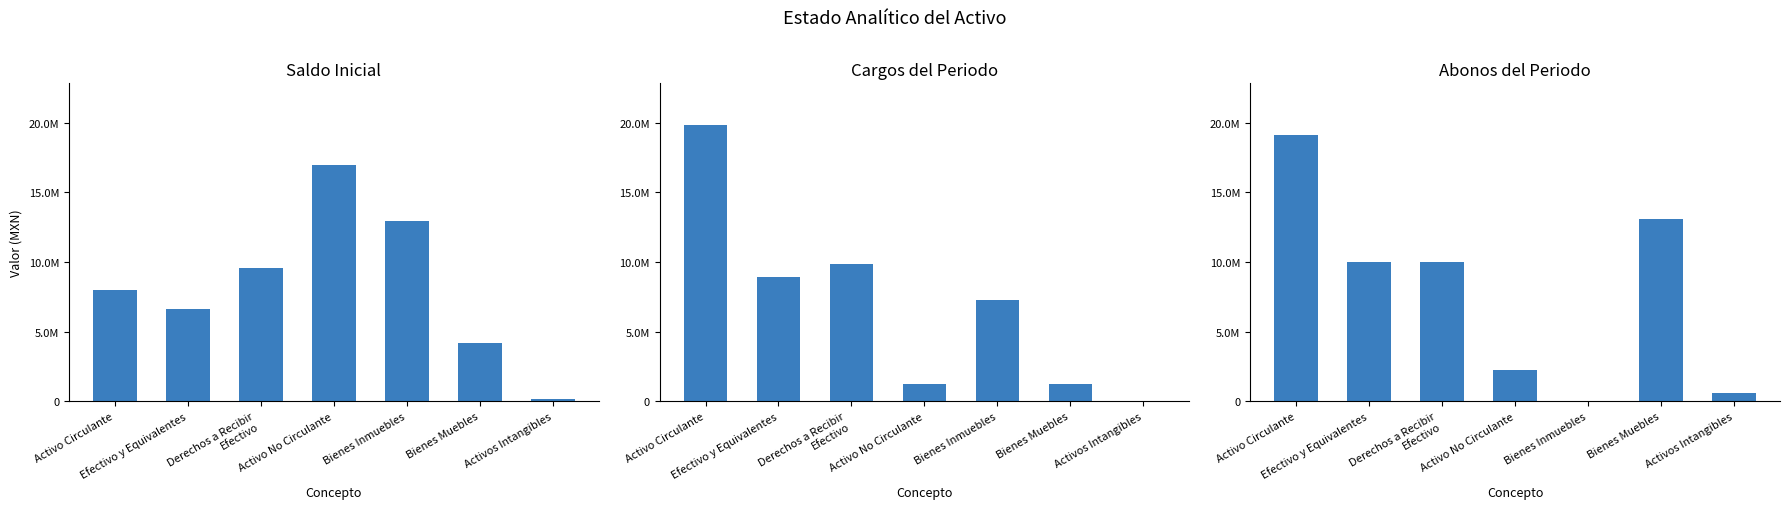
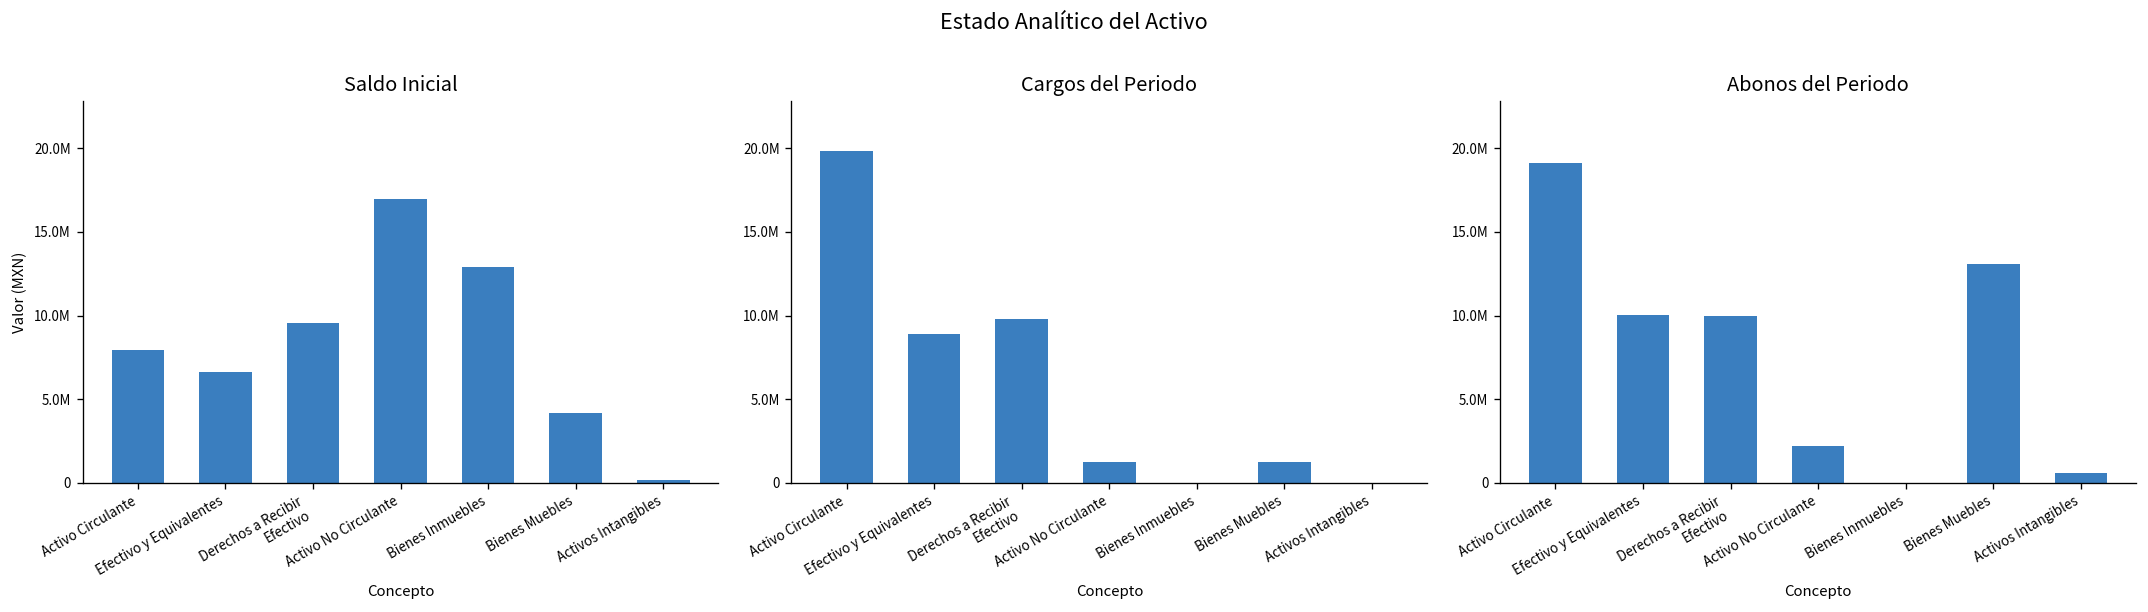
Cargos del Periodo, Bienes Inmuebles: 7300000 -> 0
